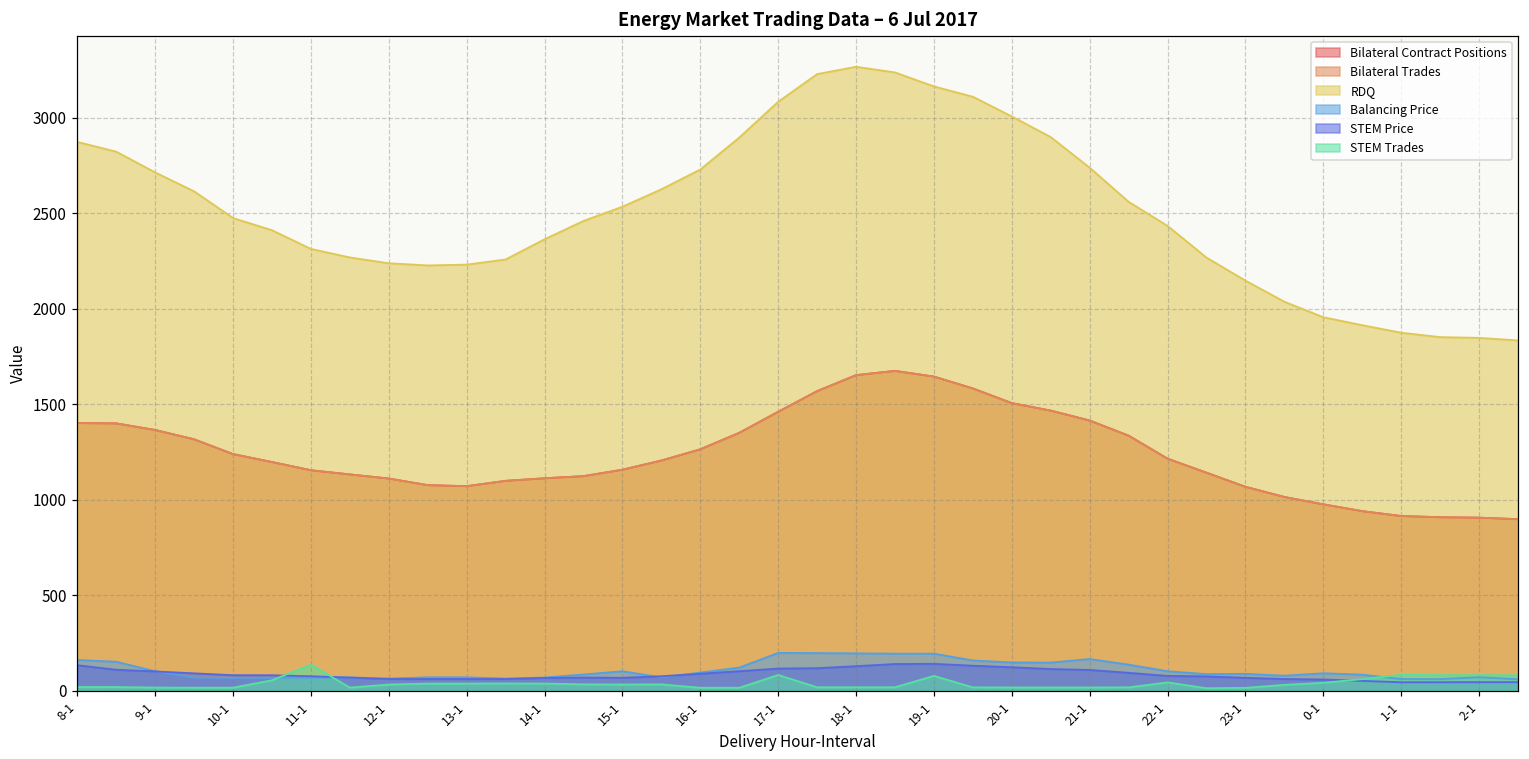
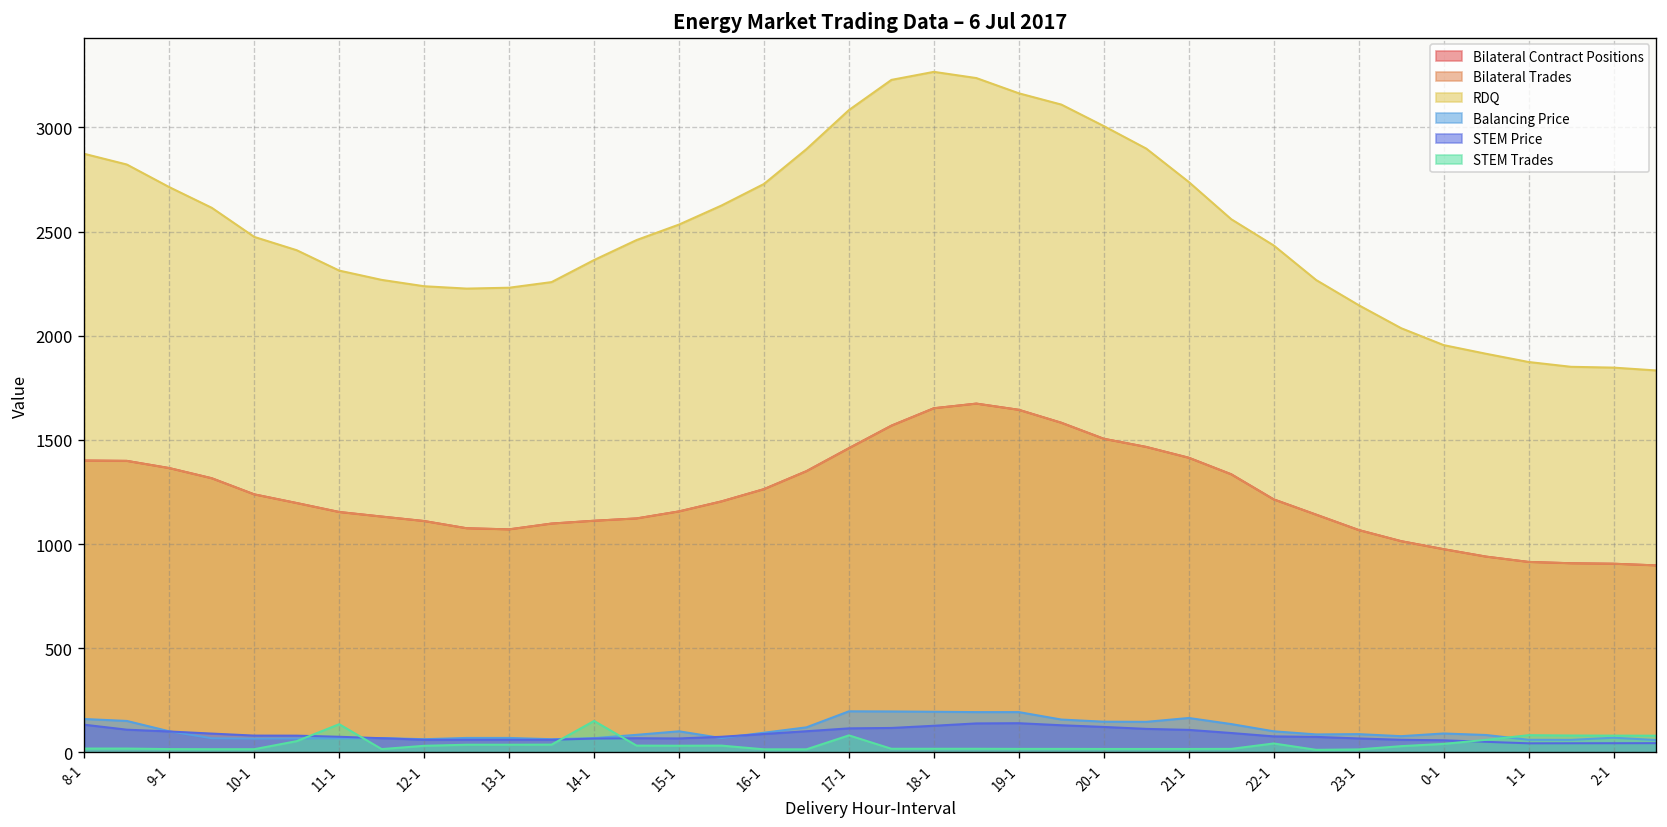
STEM Trades, 14-1: 40 -> 150
STEM Trades, 19-1: 80 -> 20
